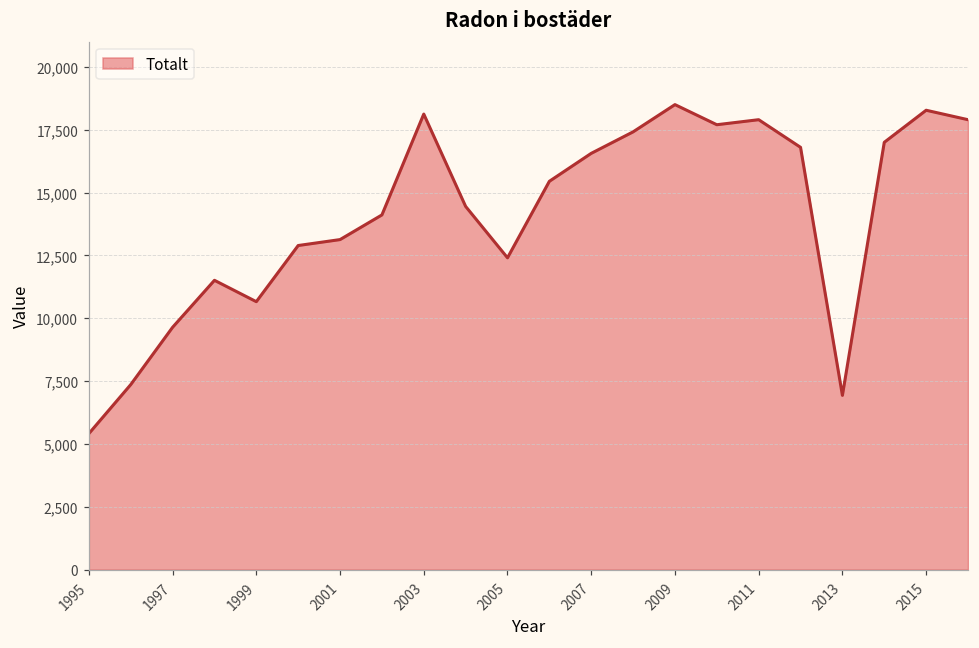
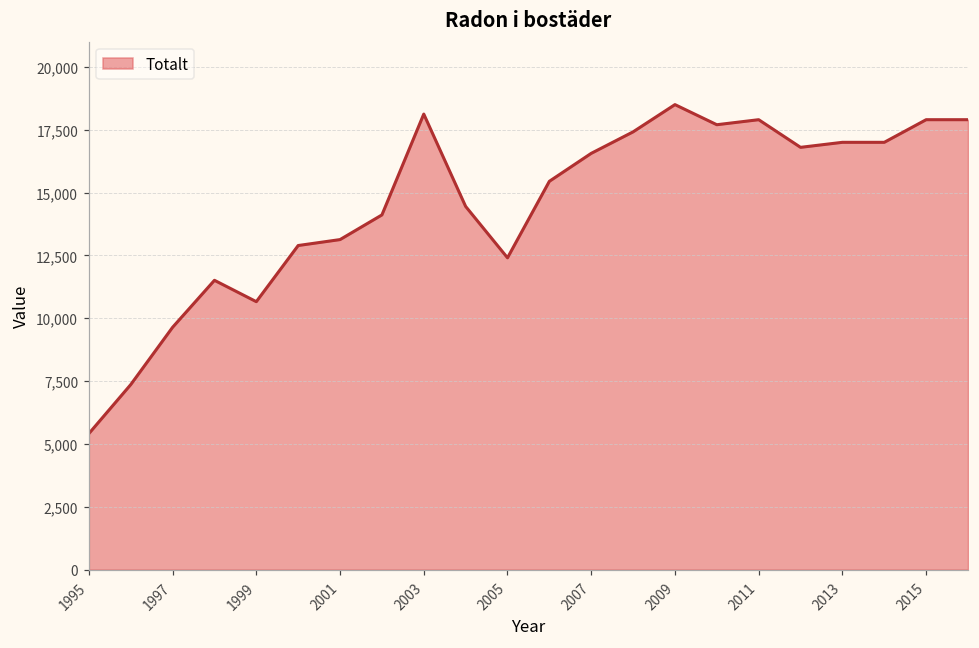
2013: 6,900 -> 17,000
2015: 18,300 -> 17,900
